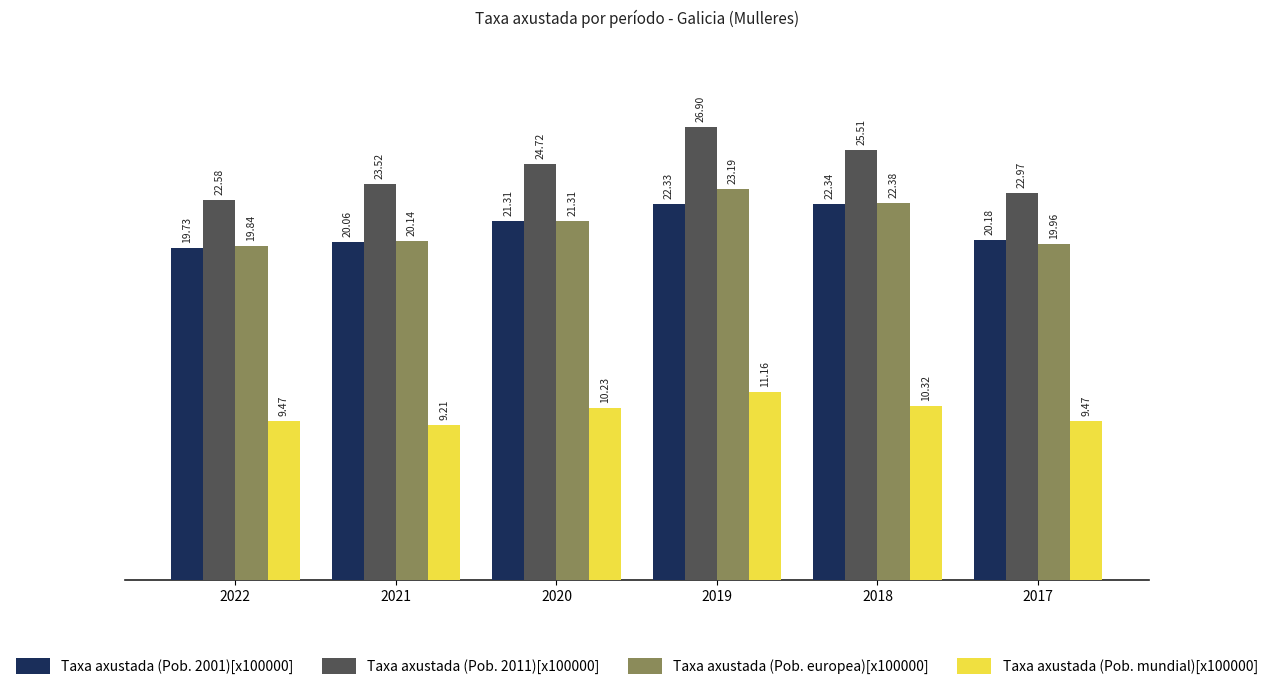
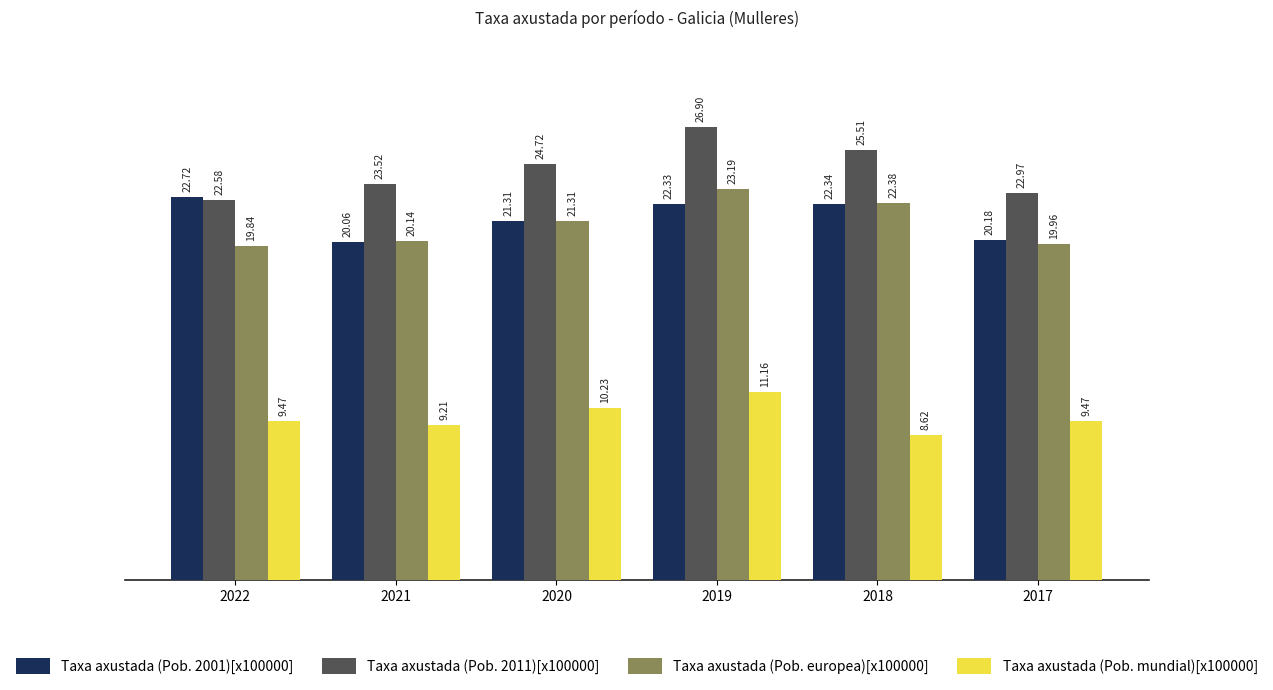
Taxa axustada (Pob. 2001)[x100000], 2022: 19.73 -> 22.72
Taxa axustada (Pob. mundial)[x100000], 2018: 10.32 -> 8.62
